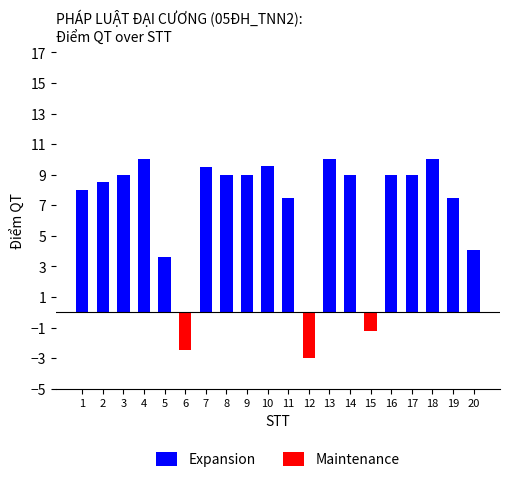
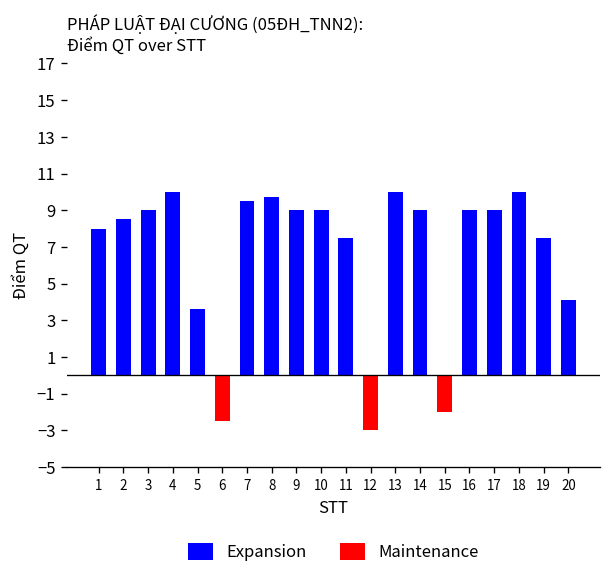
Expansion, 8: 9.0 -> 9.7
Expansion, 10: 9.6 -> 9.0
Maintenance, 15: -1.2 -> -2.0
